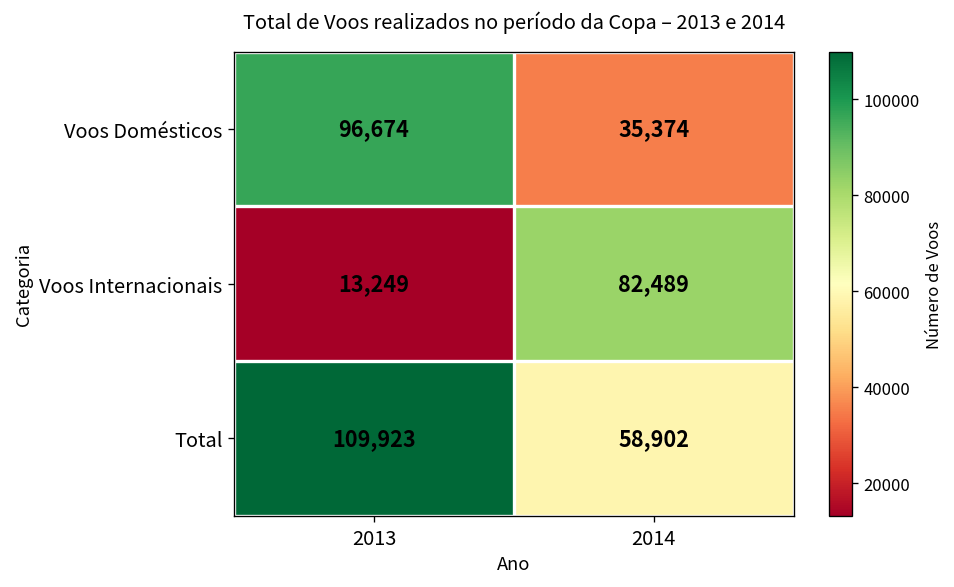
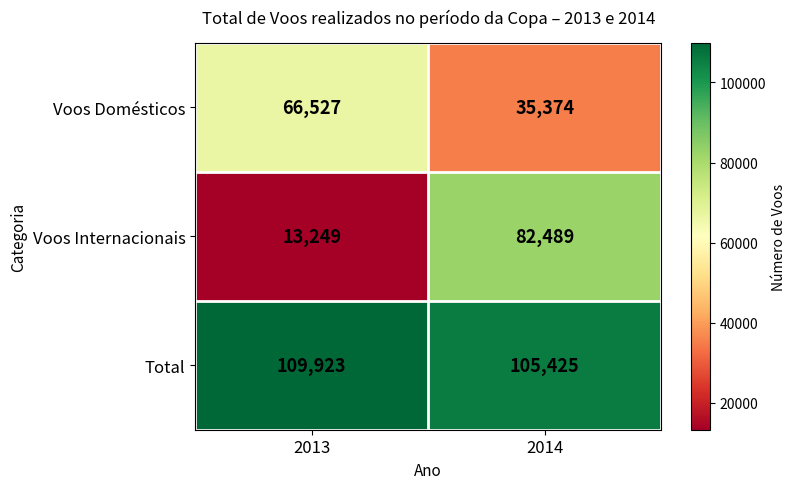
Voos Domésticos, 2013: 96,674 -> 66,527
Total, 2014: 58,902 -> 105,425
